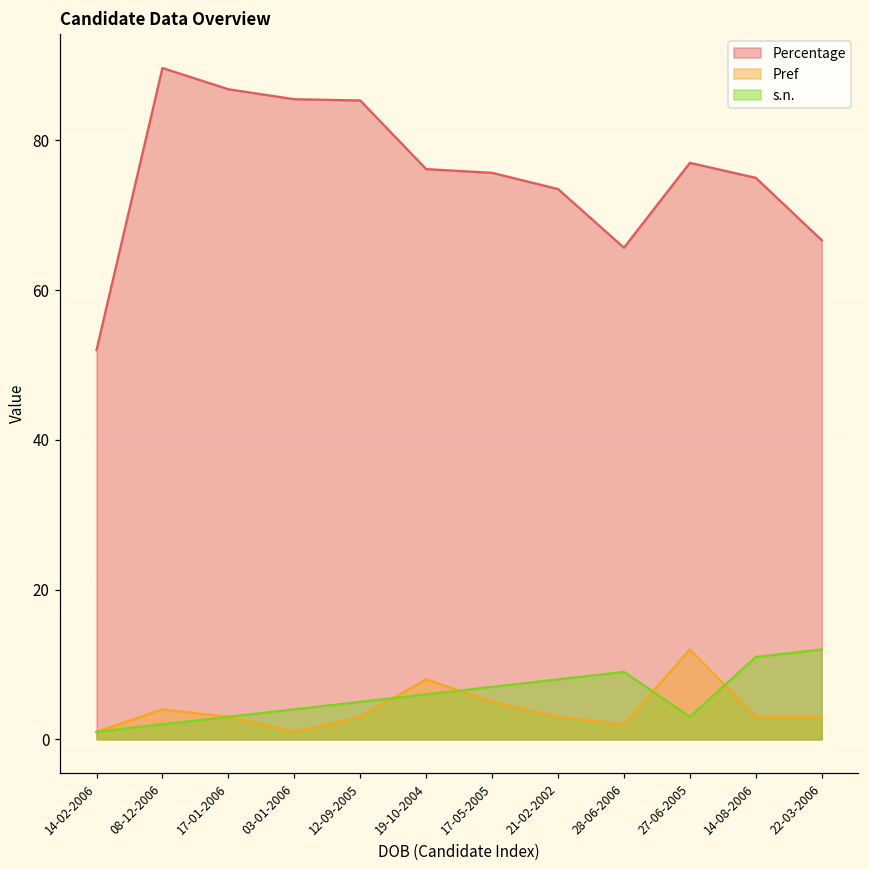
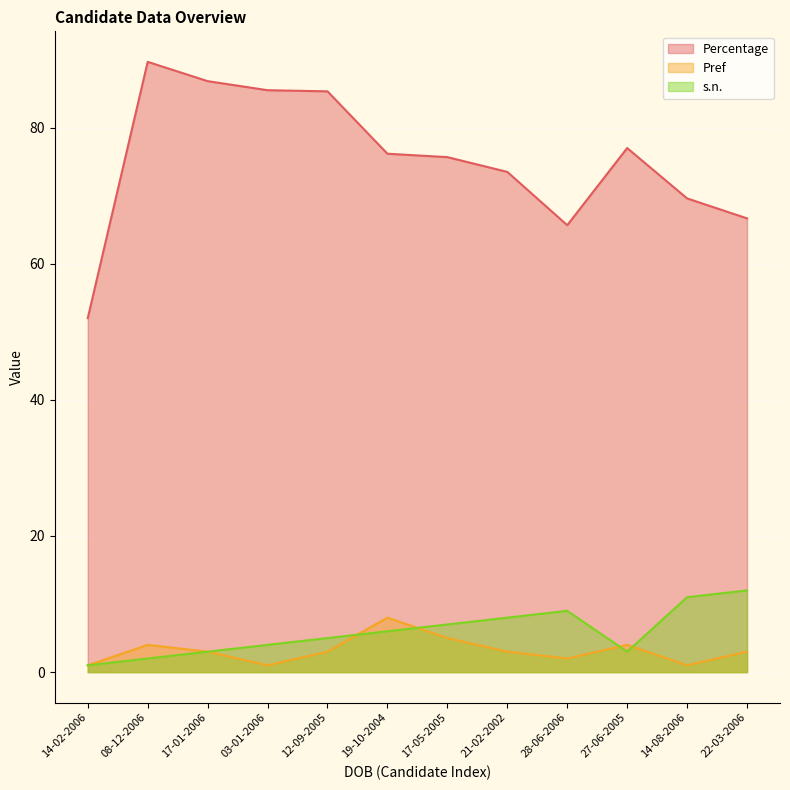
Pref, 27-06-2005: 12 -> 4
Percentage, 14-08-2006: 75 -> 70
Pref, 14-08-2006: 3 -> 1
